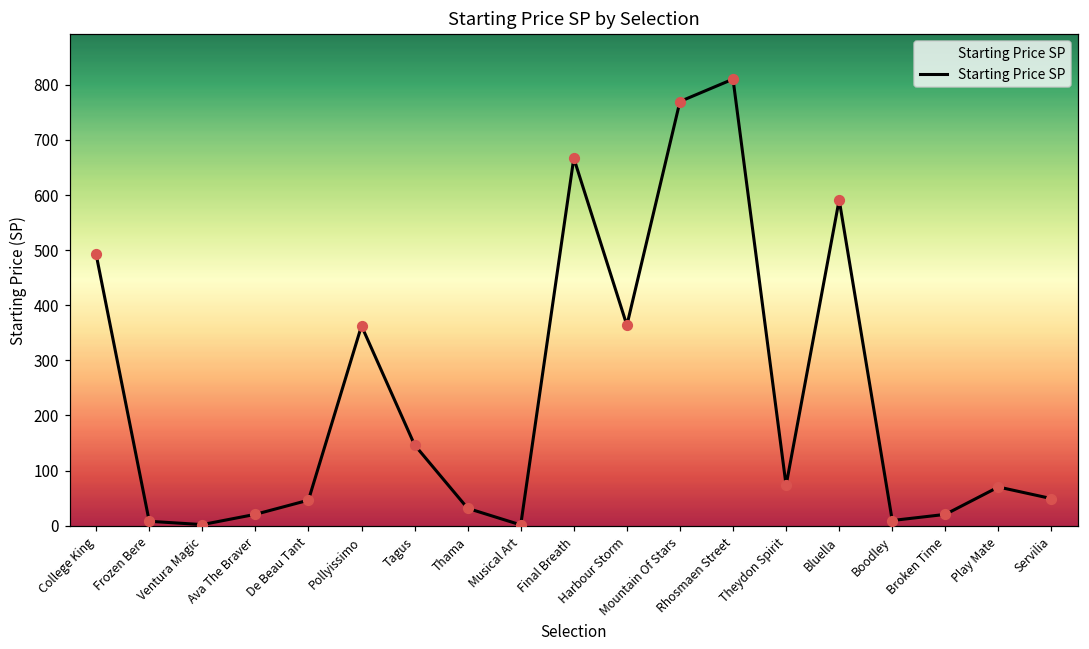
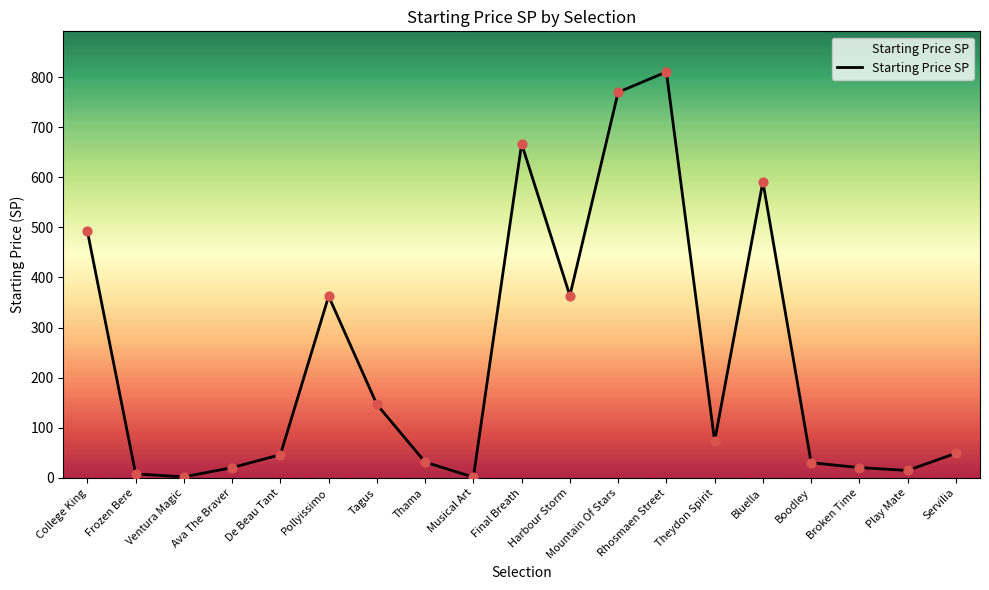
Boodley: 10 -> 30
Play Mate: 70 -> 10
